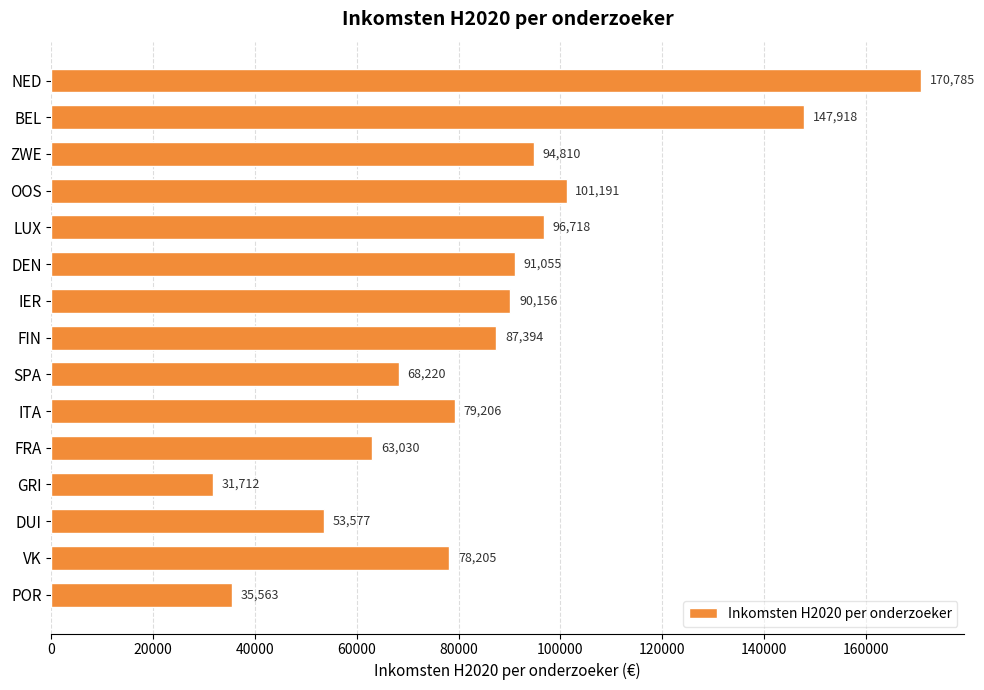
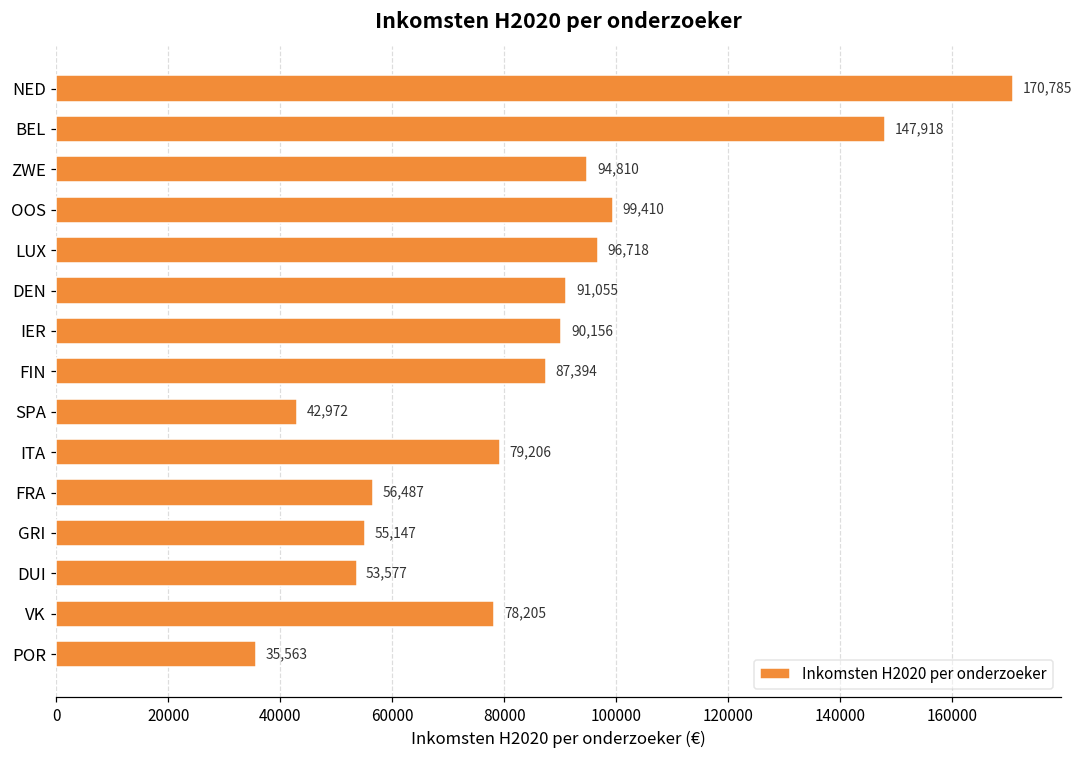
OOS: 101,191 -> 99,410
SPA: 68,220 -> 42,972
FRA: 63,030 -> 56,487
GRI: 31,712 -> 55,147
